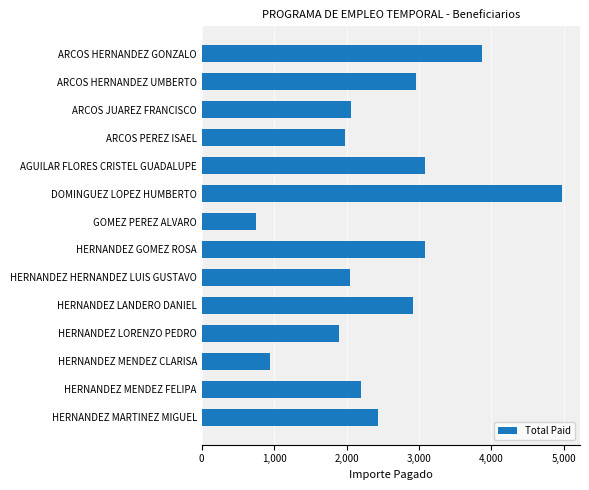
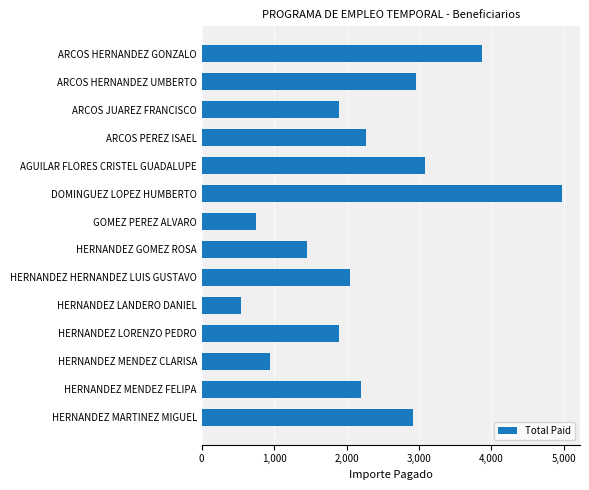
ARCOS JUAREZ FRANCISCO: 2,100 -> 1,900
ARCOS PEREZ ISAEL: 2,000 -> 2,300
HERNANDEZ GOMEZ ROSA: 3,100 -> 1,400
HERNANDEZ LANDERO DANIEL: 2,900 -> 500
HERNANDEZ MARTINEZ MIGUEL: 2,400 -> 2,900
